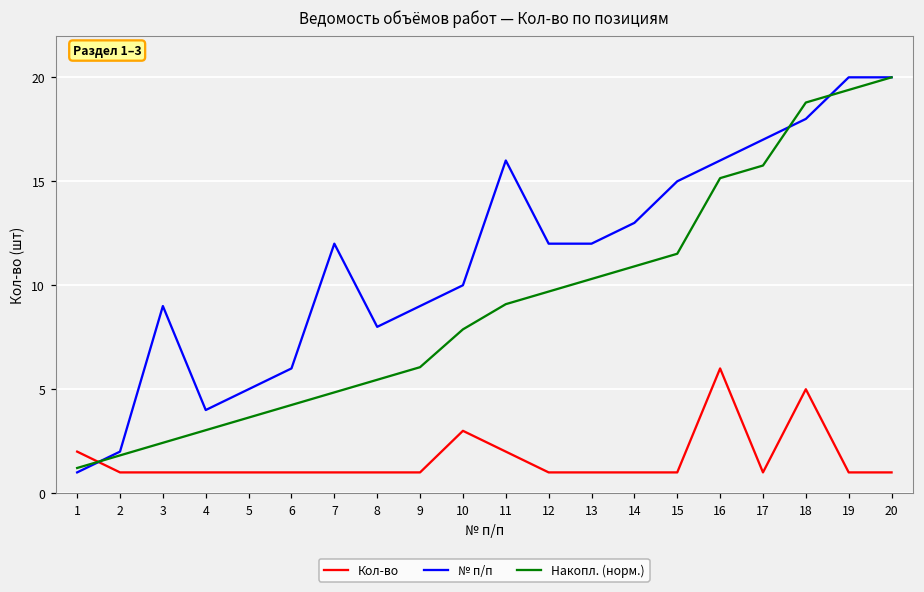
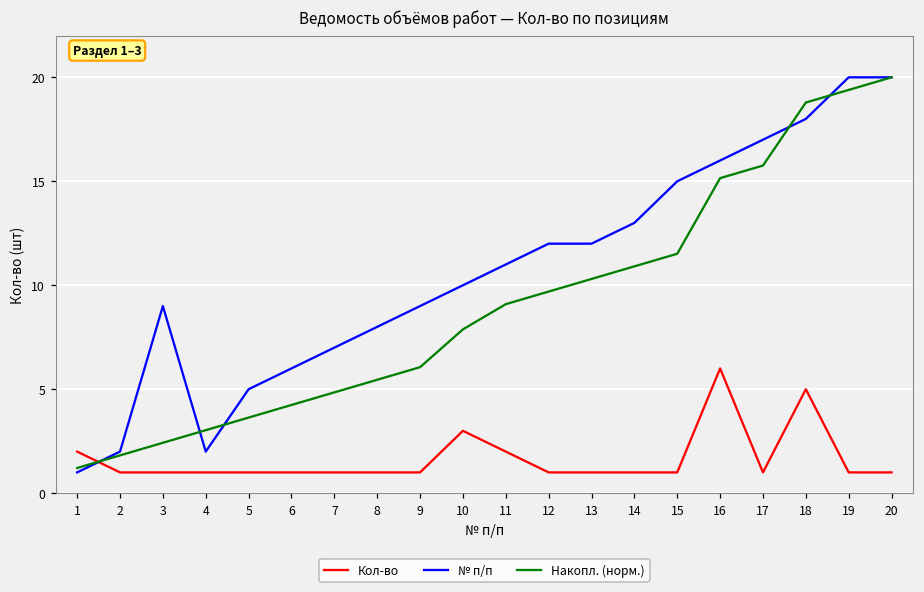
№ п/п, 4: 4 -> 2
№ п/п, 7: 12 -> 7
№ п/п, 11: 16 -> 11
